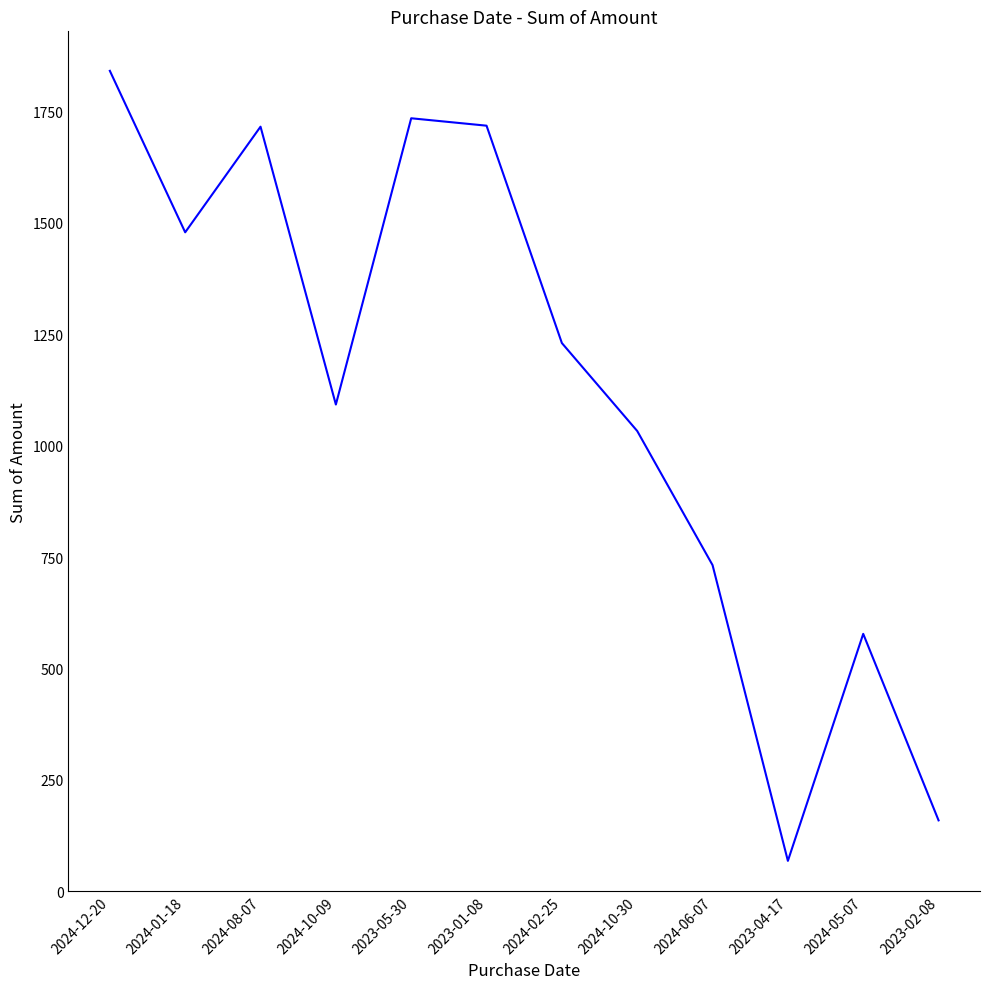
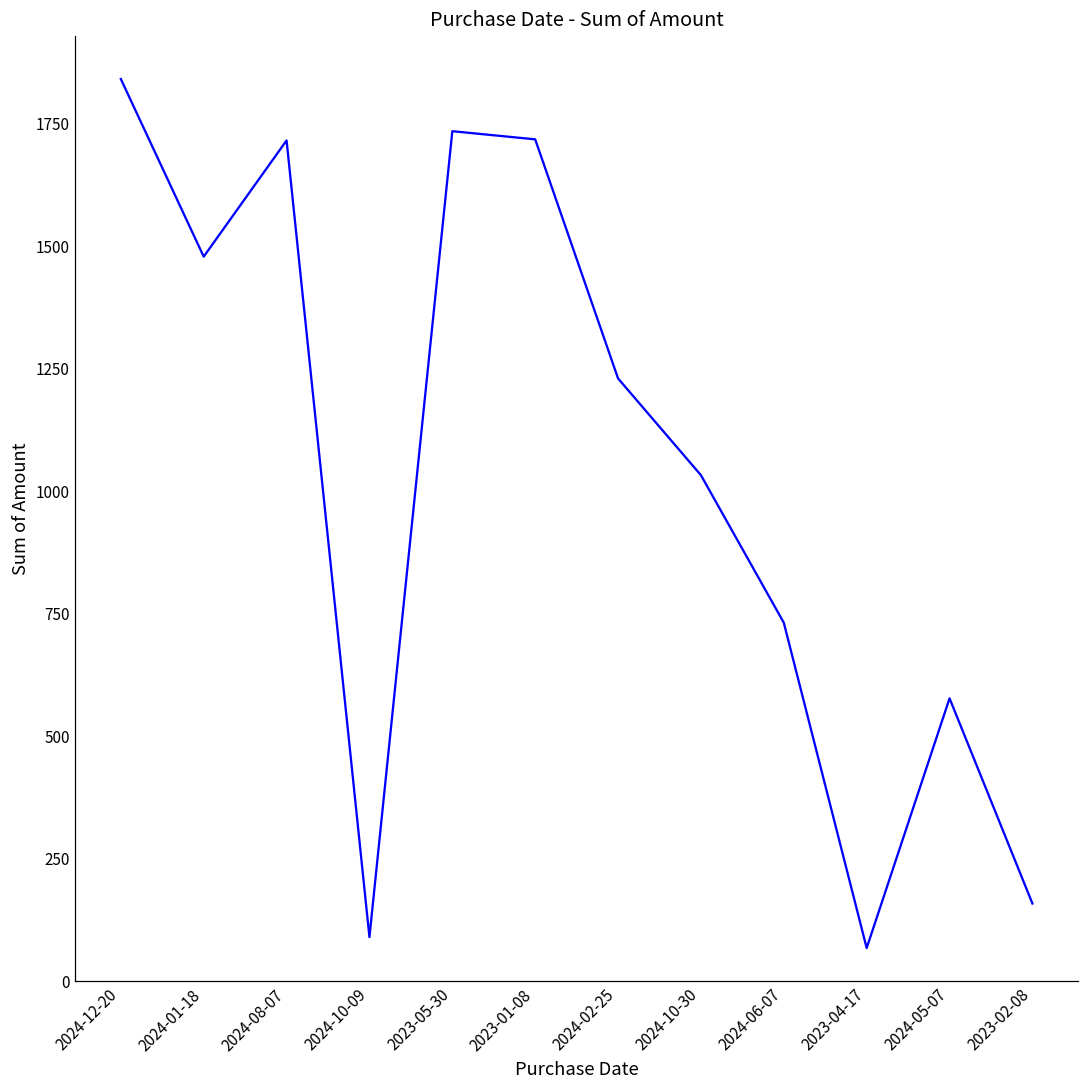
2024-10-09: 1090 -> 90
